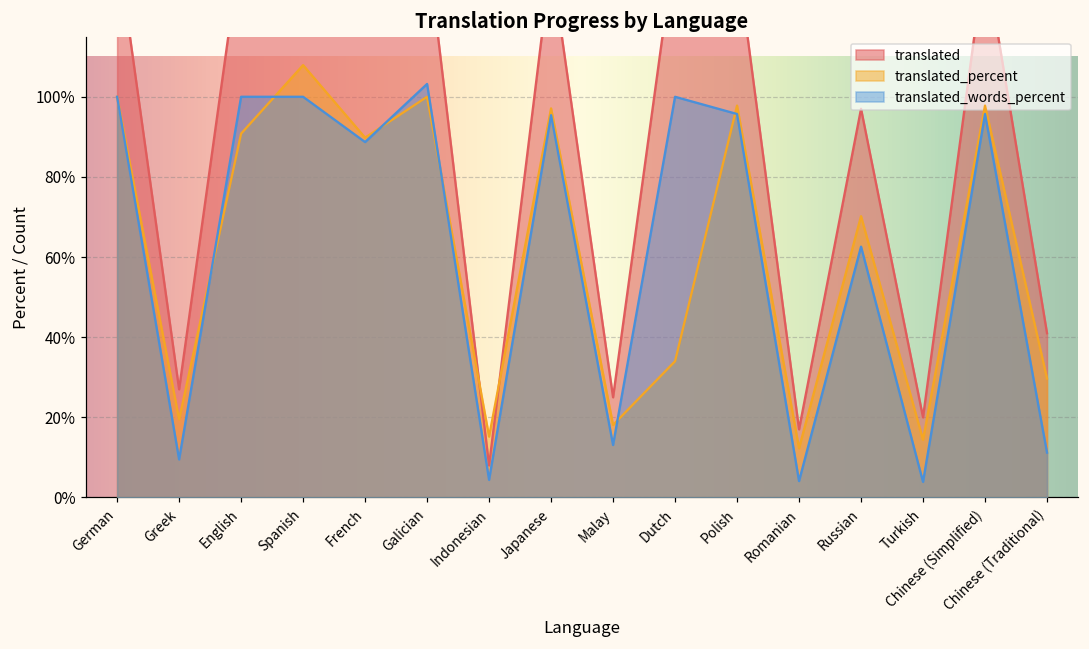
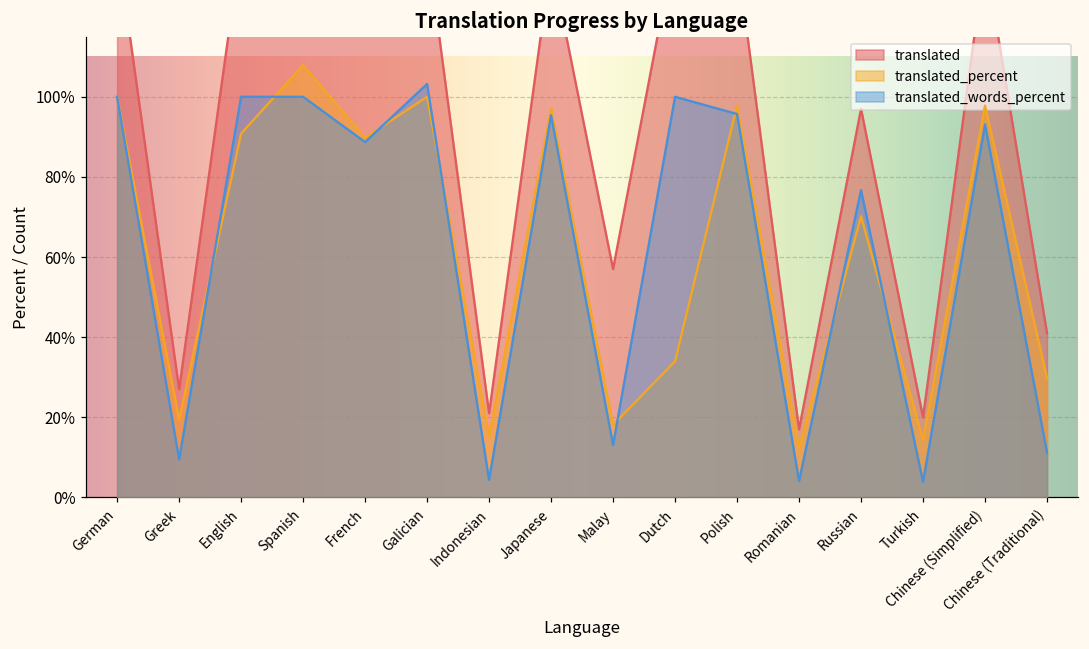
translated, Indonesian: 8% -> 21%
translated, Malay: 25% -> 57%
translated_words_percent, Russian: 63% -> 77%
translated_words_percent, Chinese (Simplified): 96% -> 93%
